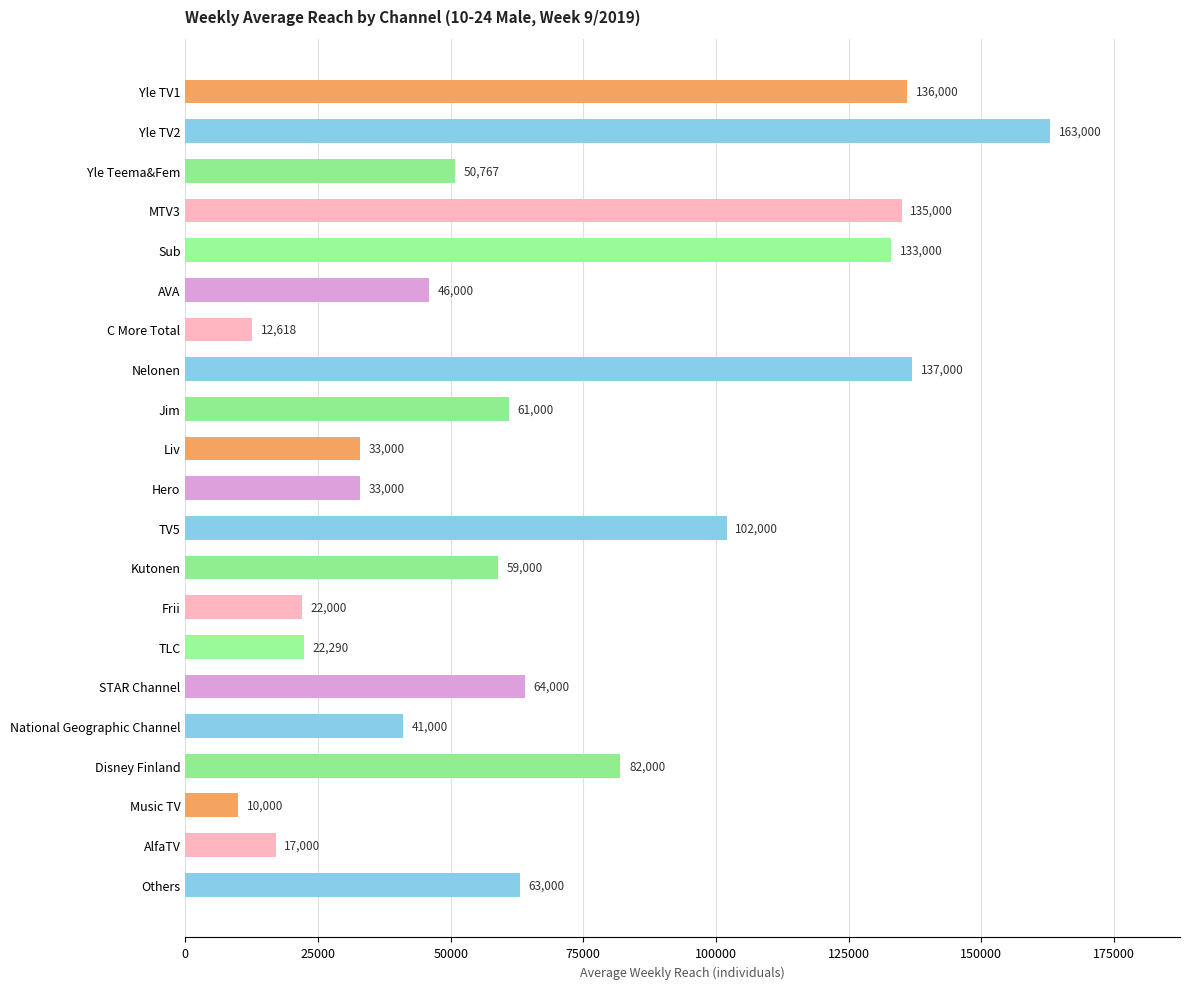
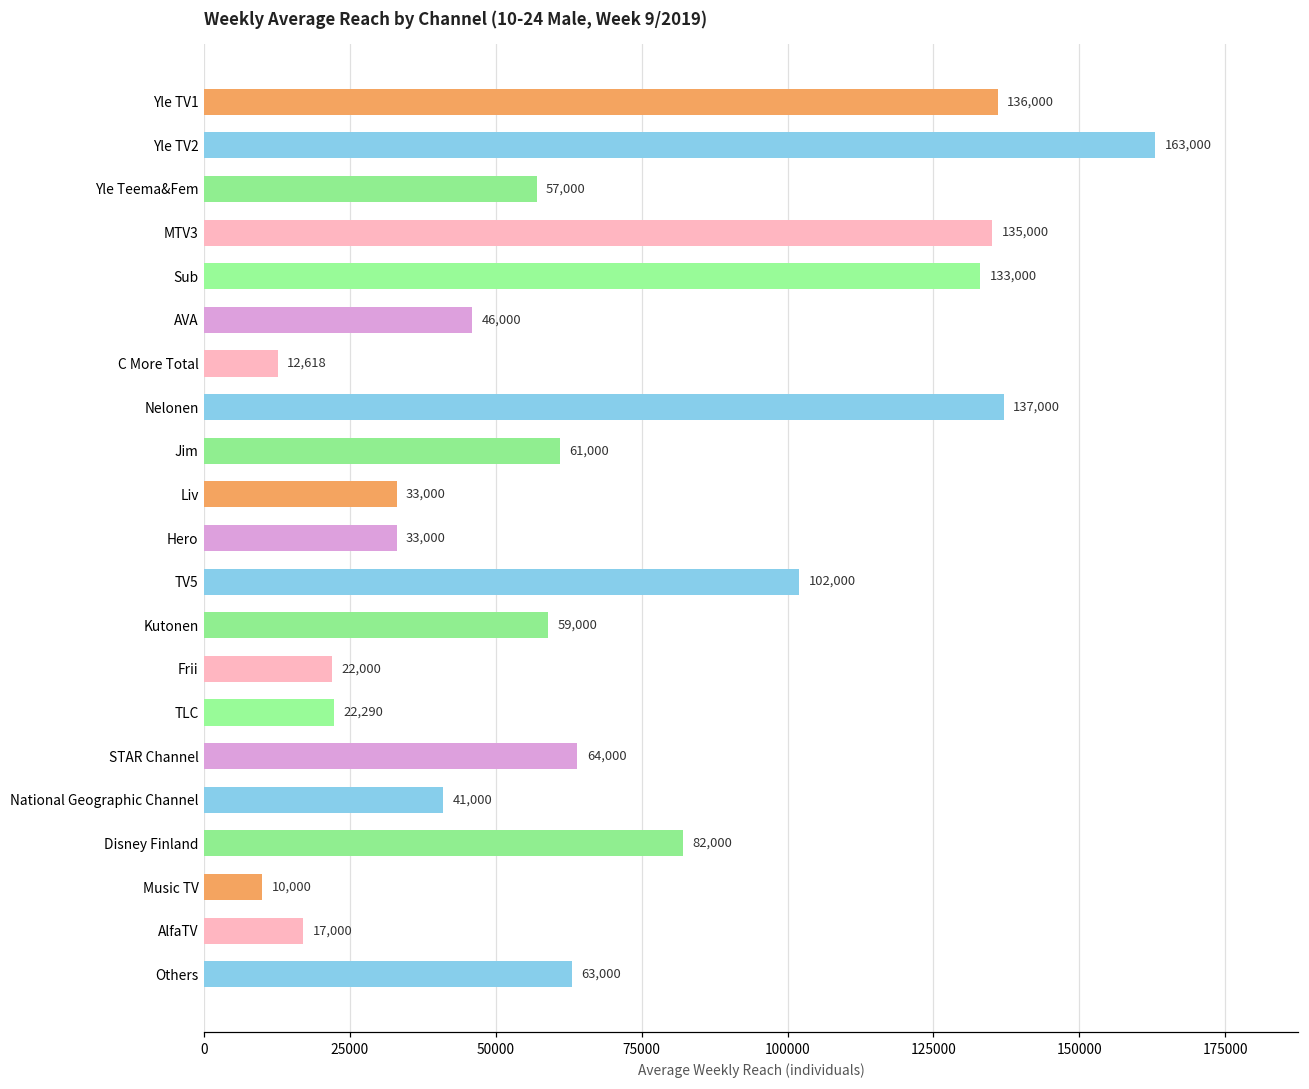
Yle Teema&Fem: 50,767 -> 57,000
